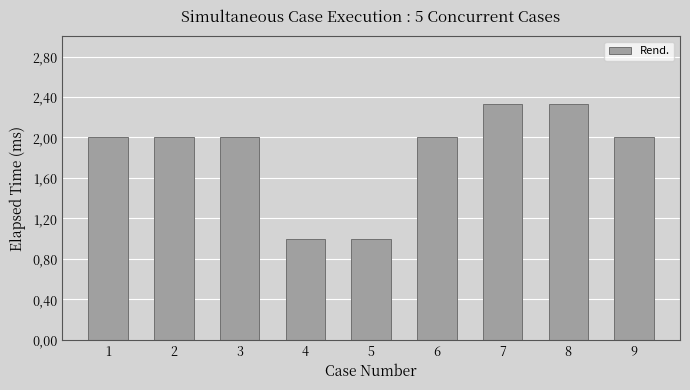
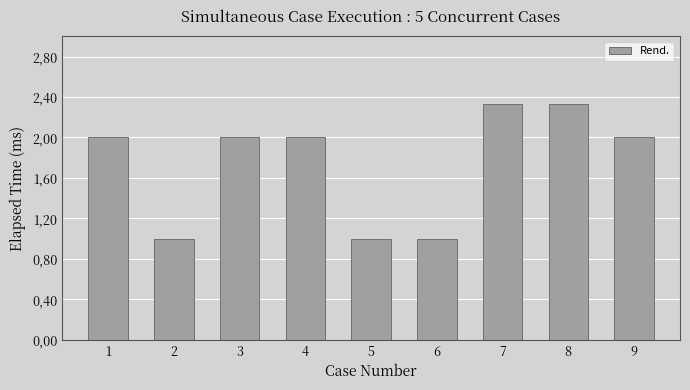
2: 200 -> 100
4: 100 -> 200
6: 200 -> 100
